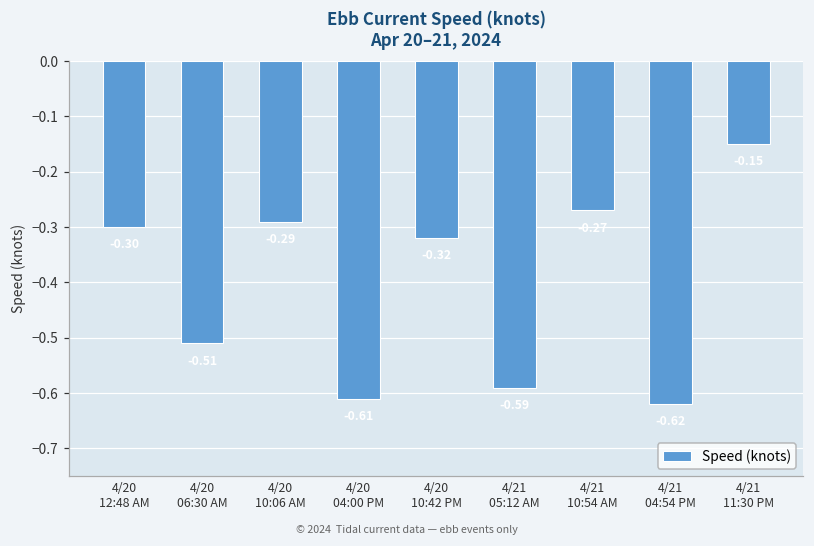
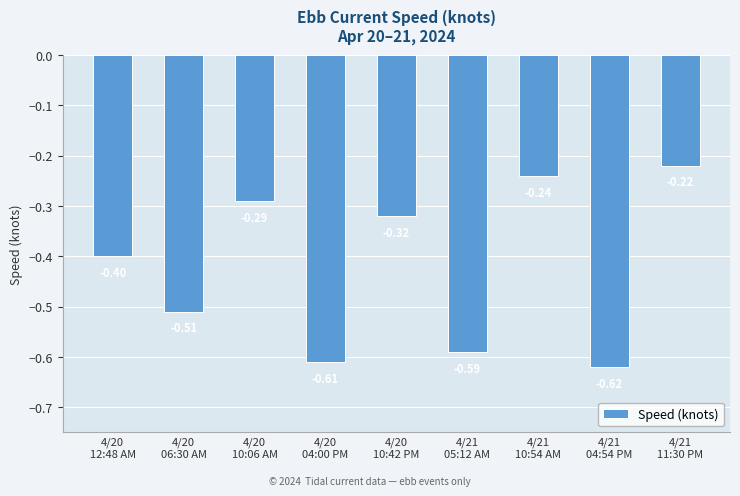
4/20 12:48 AM: -0.3 -> -0.4
4/21 10:54 AM: -0.27 -> -0.24
4/21 11:30 PM: -0.15 -> -0.22
